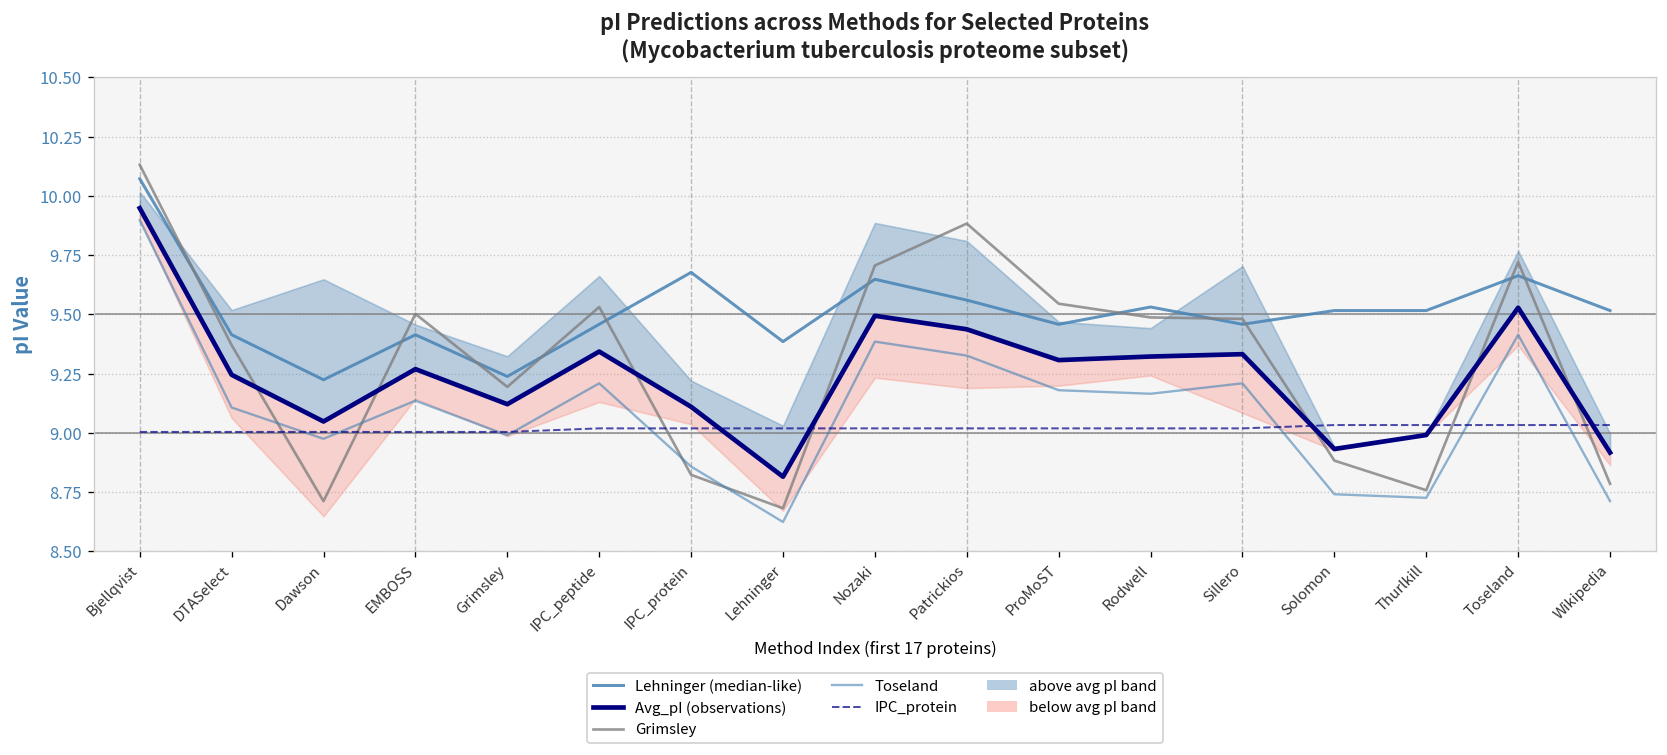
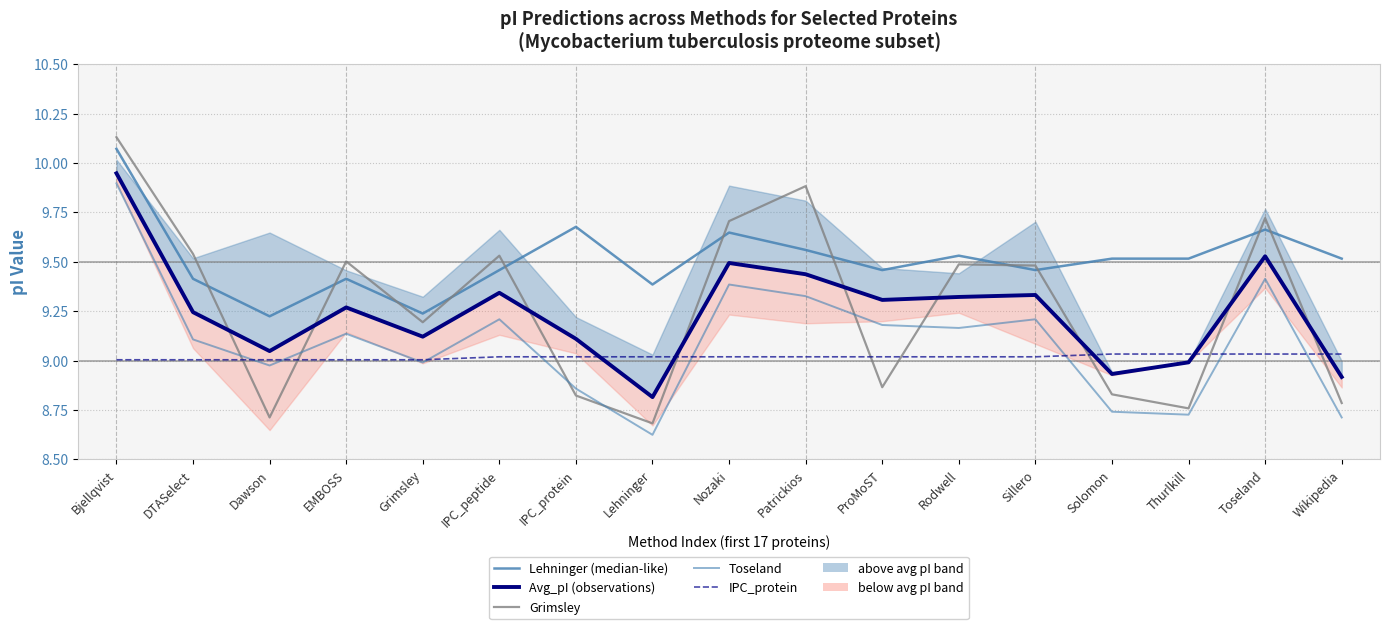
Grimsley, DTASelect: 9.37 -> 9.54
Grimsley, ProMoST: 9.55 -> 8.87
Grimsley, Solomon: 8.88 -> 8.83
